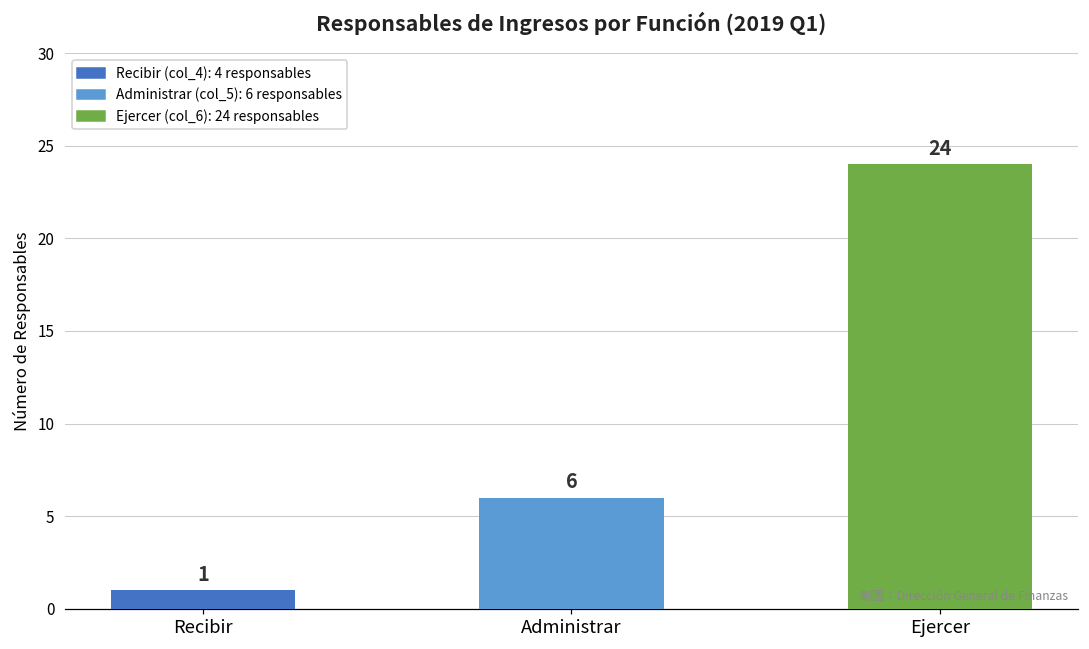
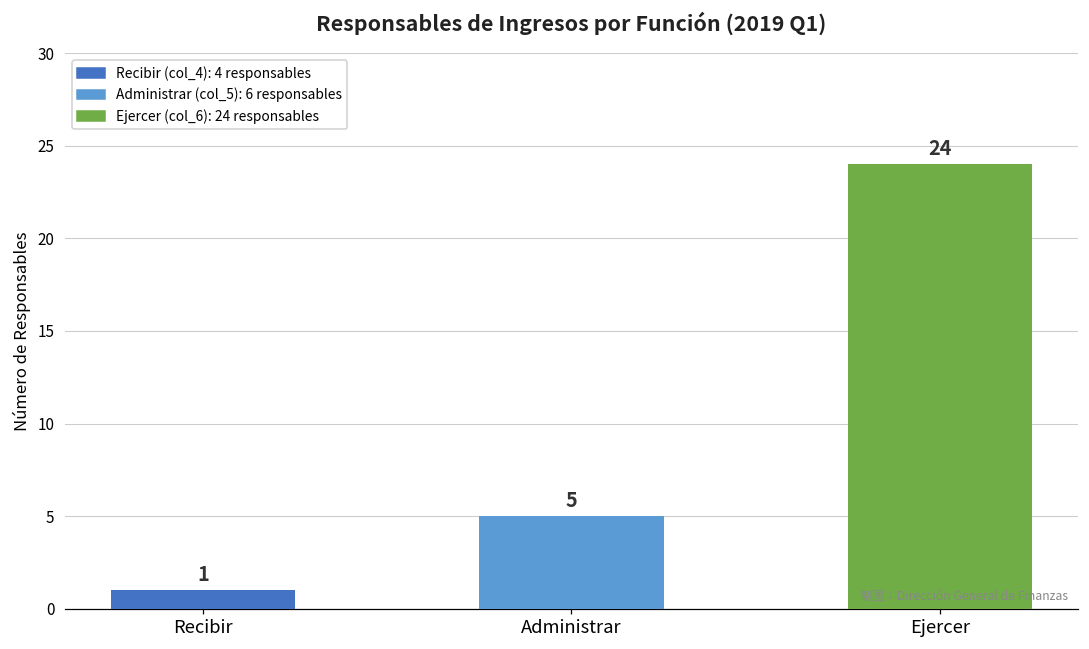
Administrar: 6 -> 5
